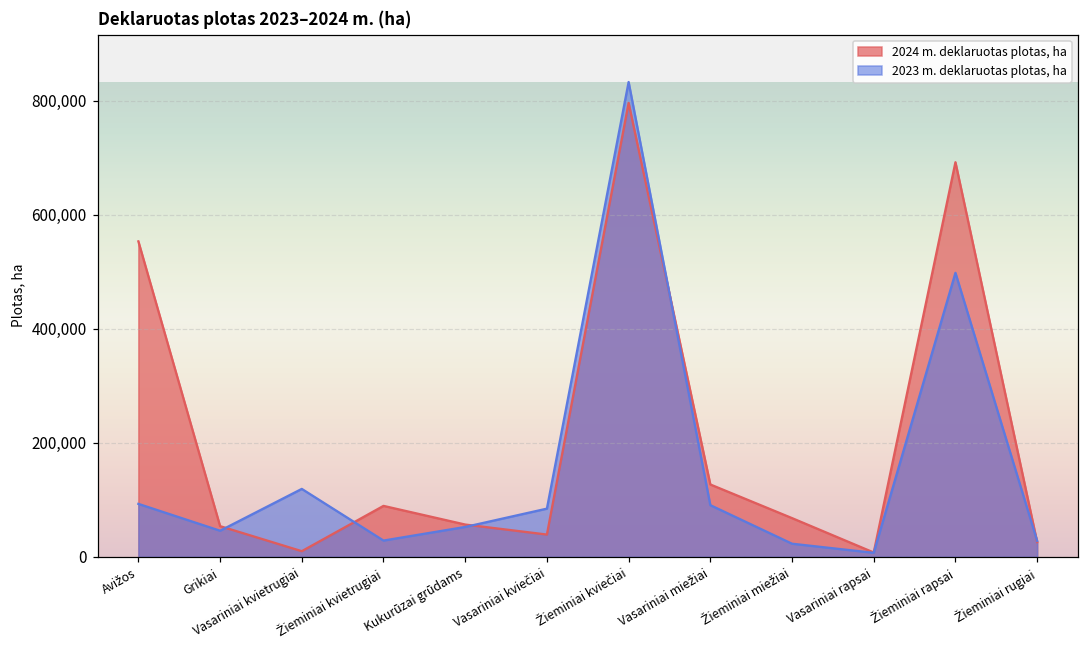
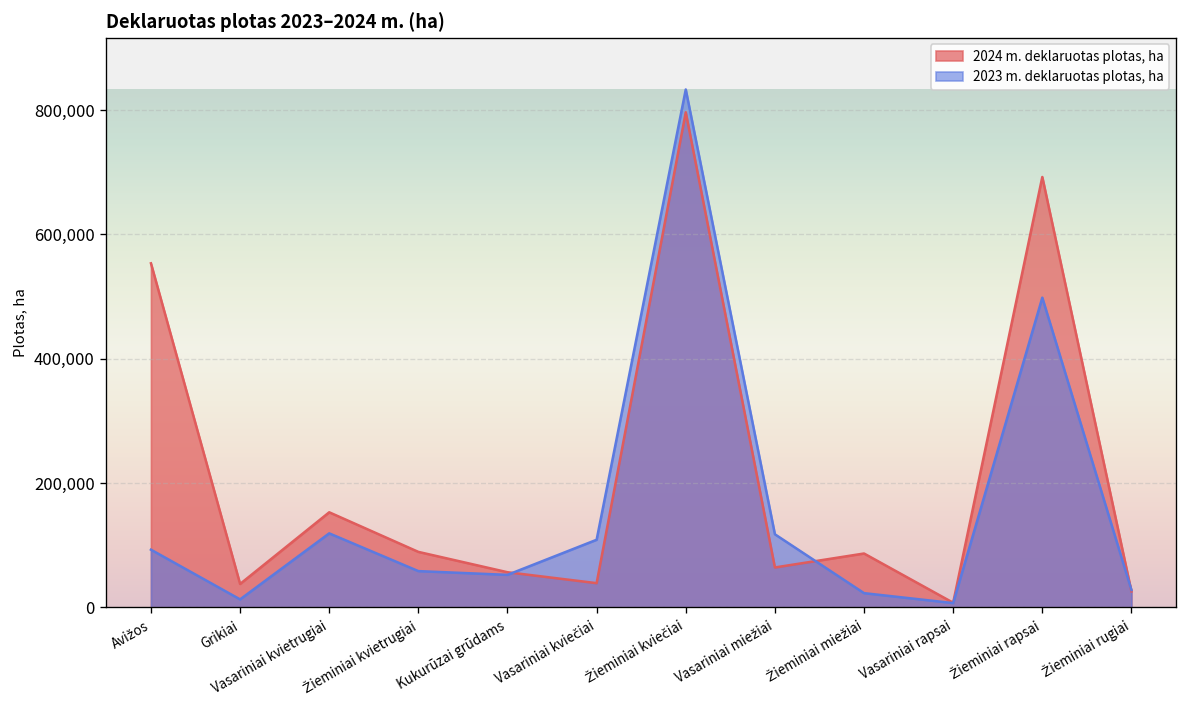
2024 m. deklaruotas plotas, ha, Grikiai: 50,000 -> 40,000
2023 m. deklaruotas plotas, ha, Grikiai: 50,000 -> 10,000
2024 m. deklaruotas plotas, ha, Vasariniai kvietrugiai: 10,000 -> 150,000
2023 m. deklaruotas plotas, ha, Žieminiai kvietrugiai: 30,000 -> 60,000
2023 m. deklaruotas plotas, ha, Vasariniai kviečiai: 80,000 -> 110,000
2024 m. deklaruotas plotas, ha, Vasariniai miežiai: 130,000 -> 60,000
2023 m. deklaruotas plotas, ha, Vasariniai miežiai: 90,000 -> 120,000
2024 m. deklaruotas plotas, ha, Žieminiai miežiai: 70,000 -> 90,000
